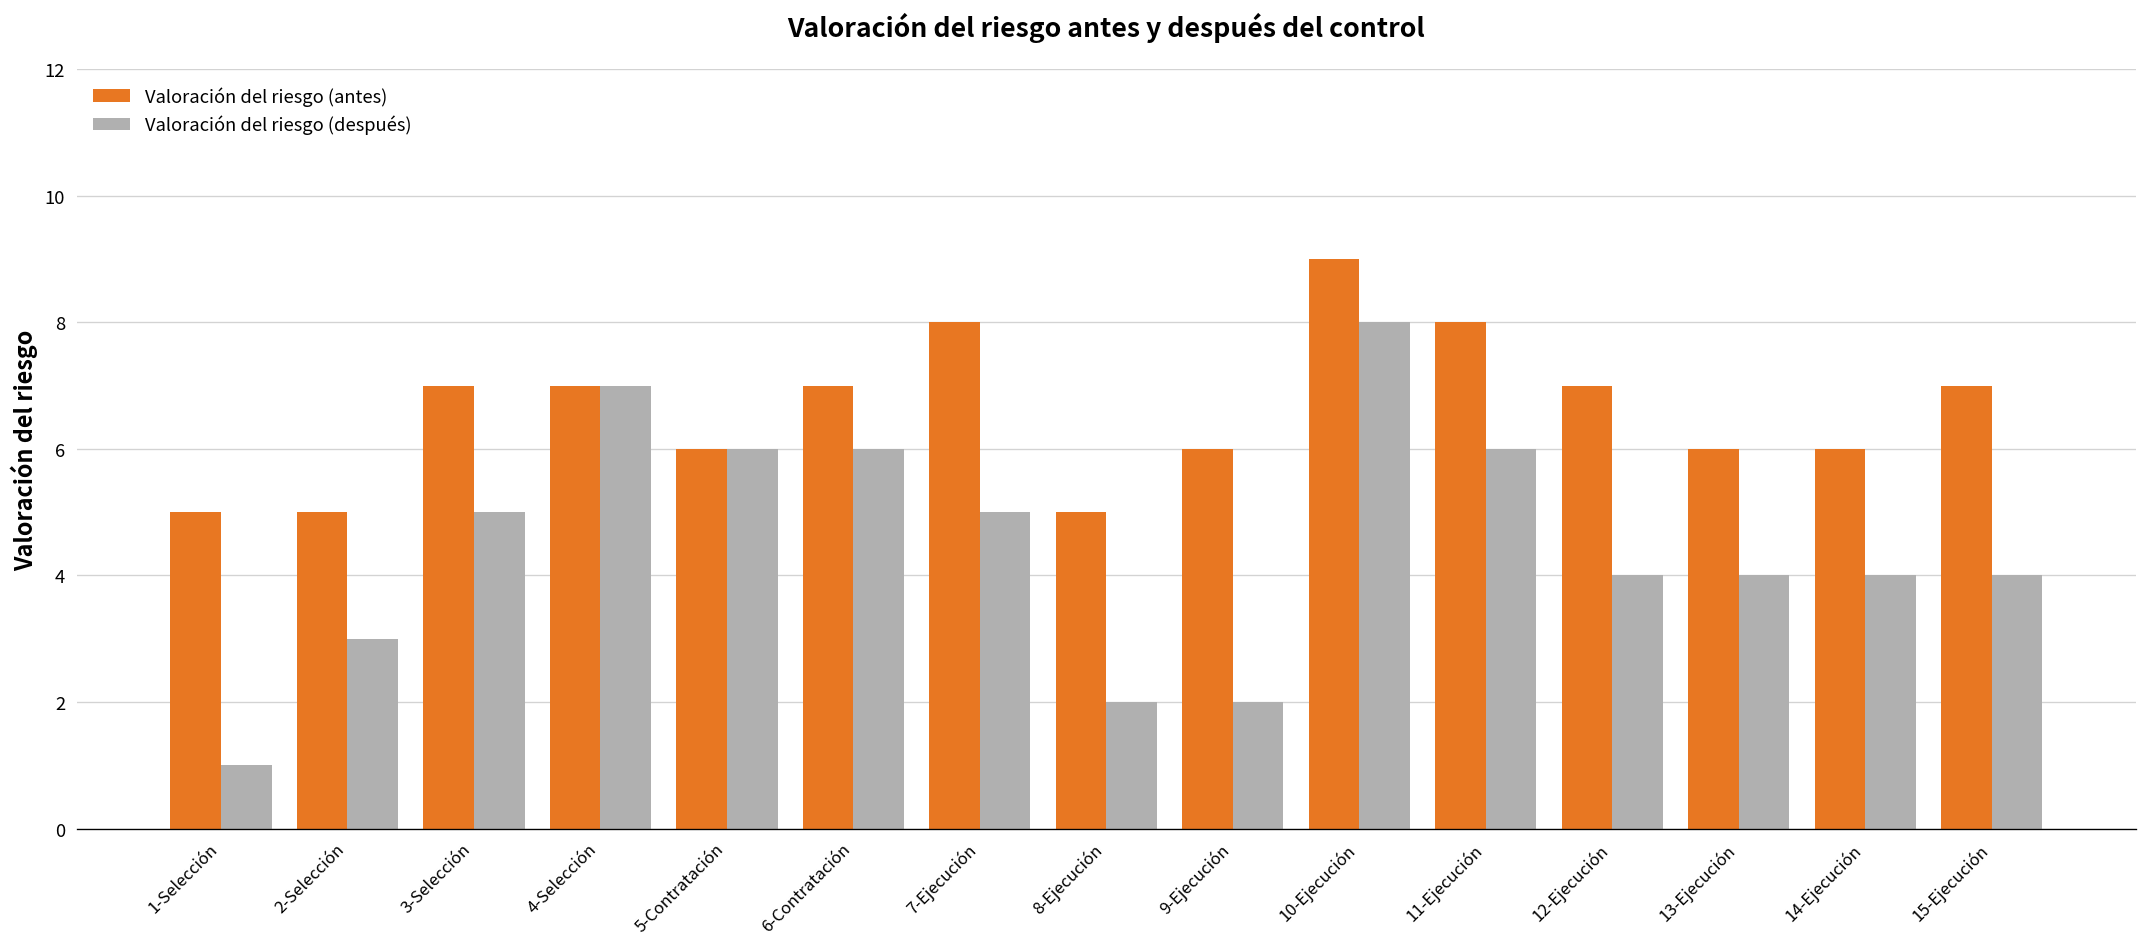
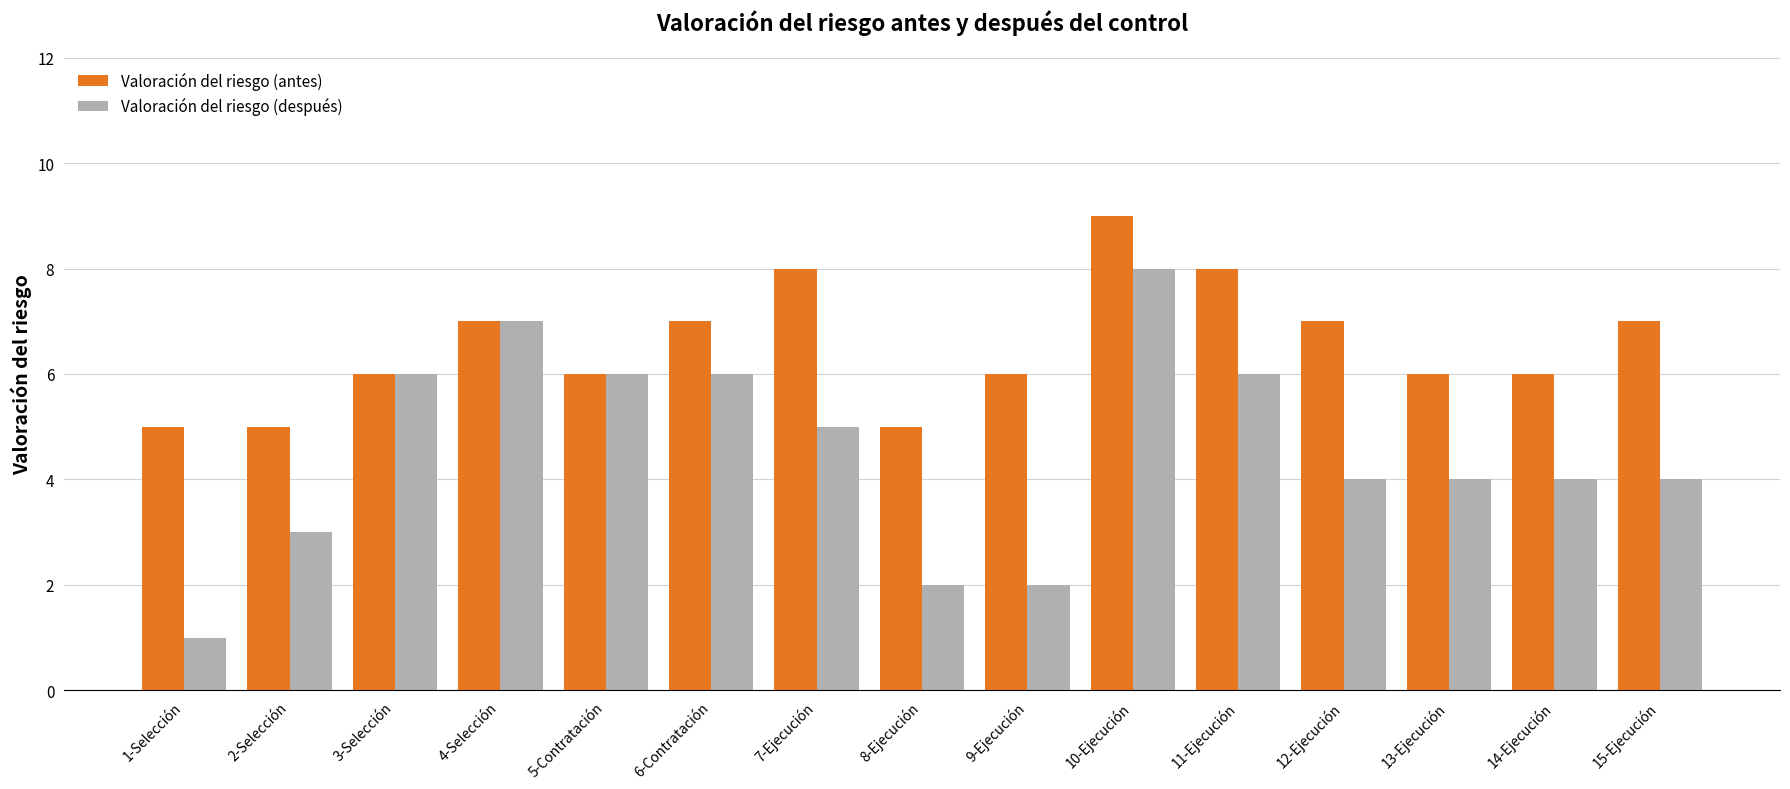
Valoración del riesgo (antes), 3-Selección: 7 -> 6
Valoración del riesgo (después), 3-Selección: 5 -> 6
